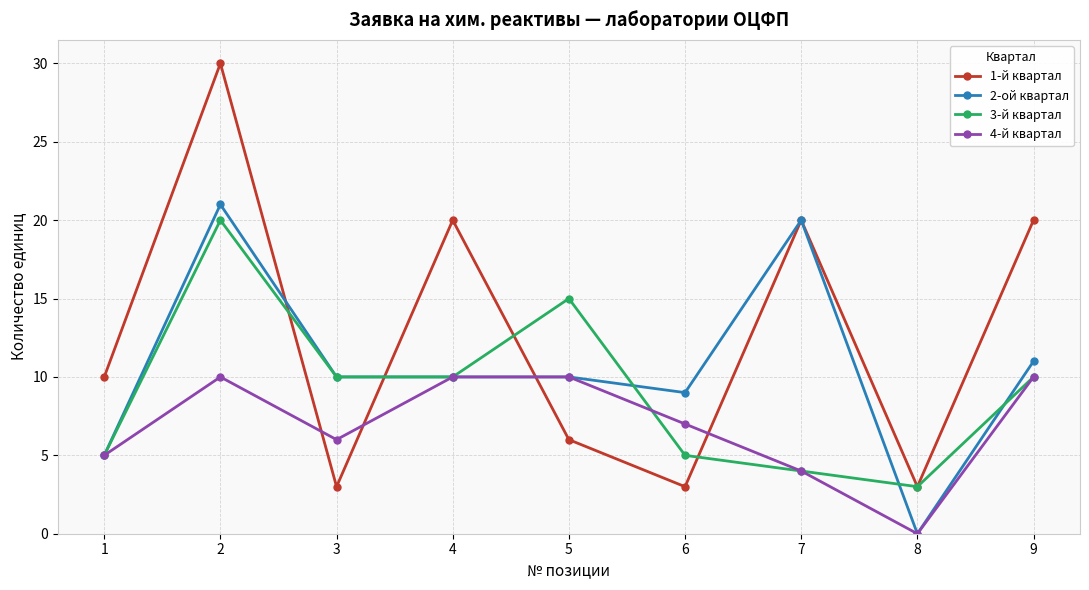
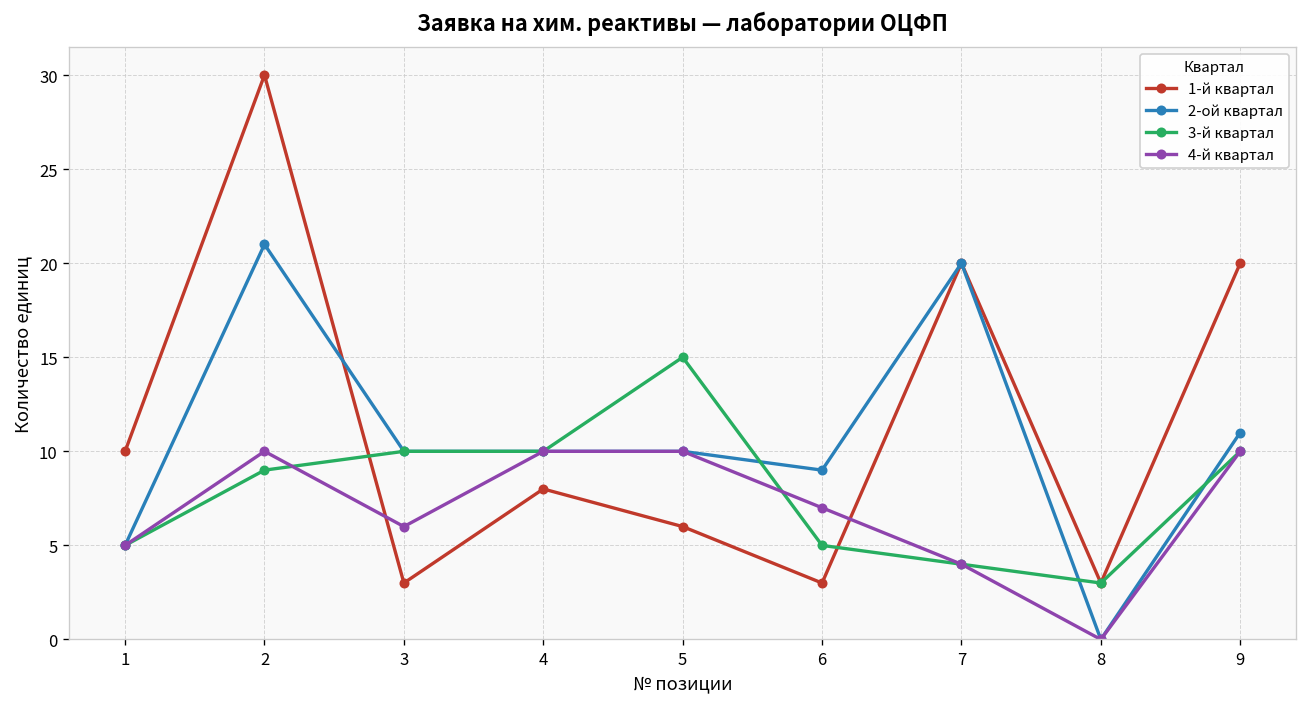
3-й квартал, 2: 20 -> 9
1-й квартал, 4: 20 -> 8
